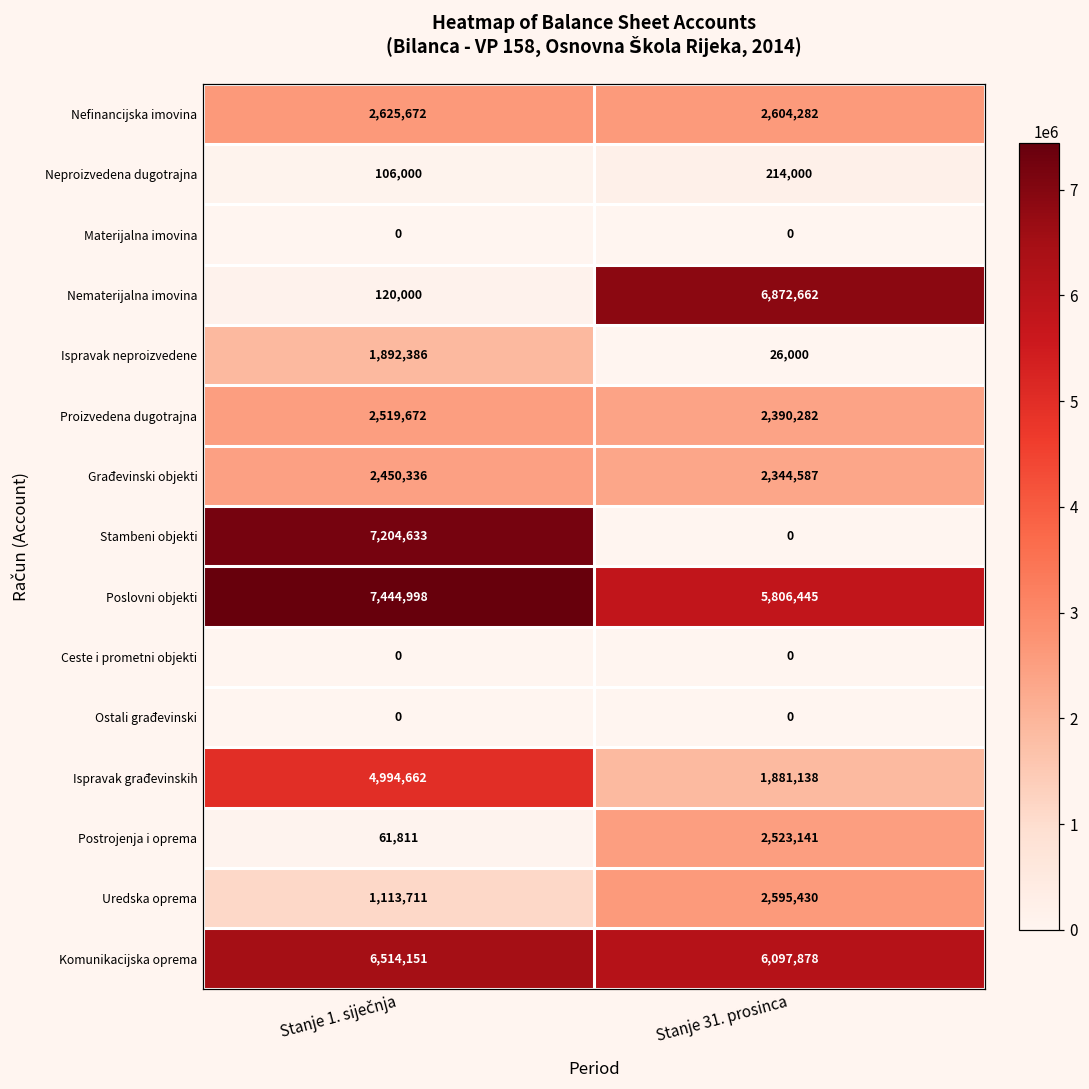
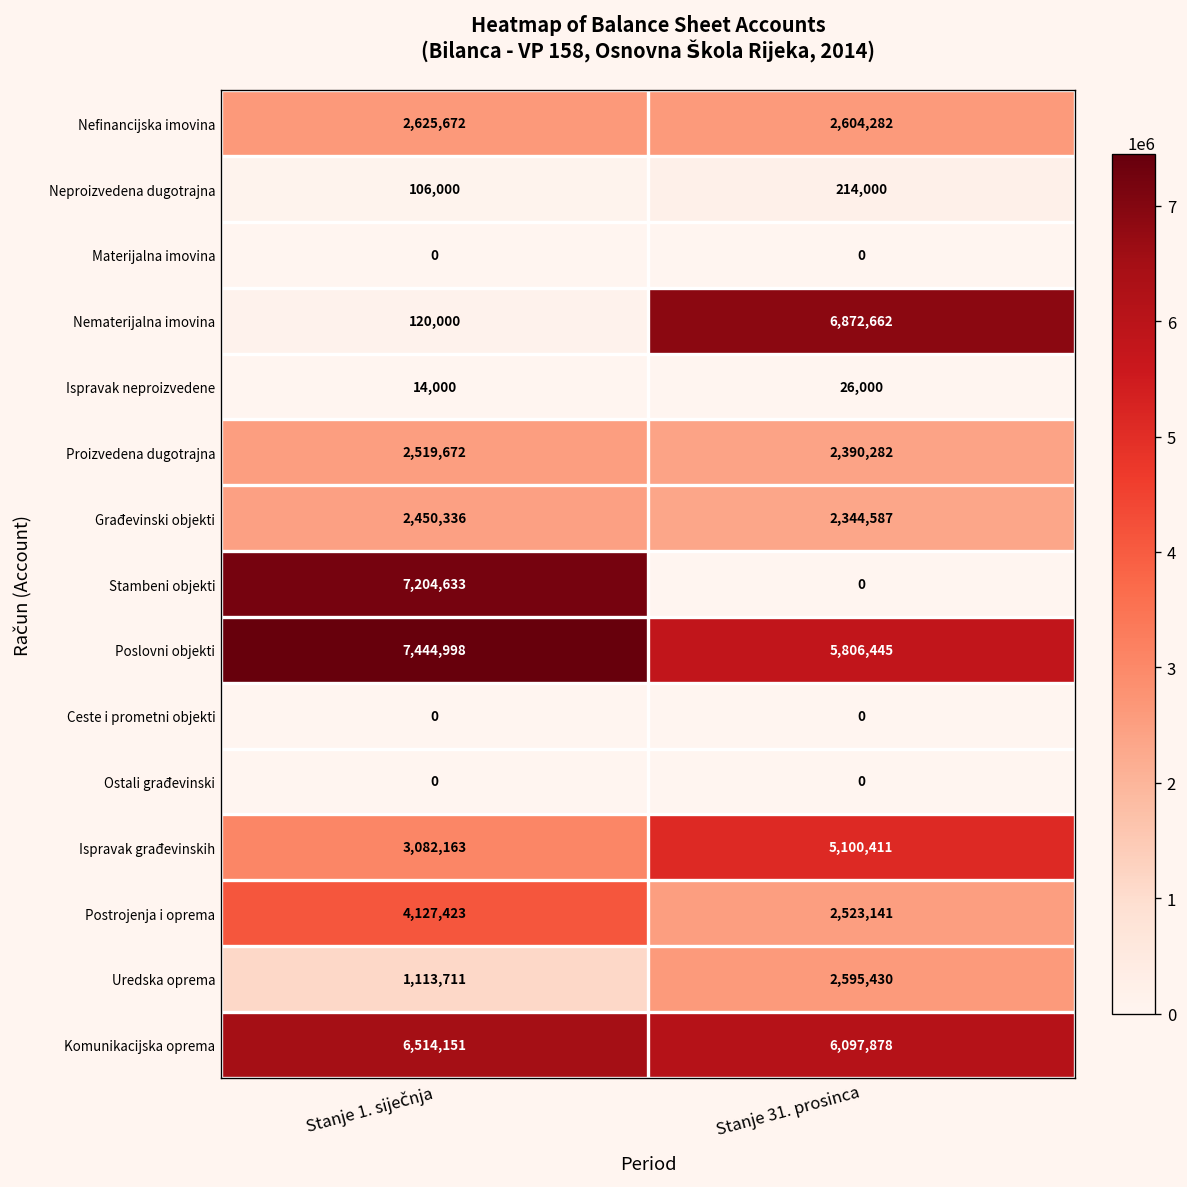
Ispravak neproizvedene, Stanje 1. siječnja: 1,892,386 -> 14,000
Ispravak građevinskih, Stanje 1. siječnja: 4,994,662 -> 3,082,163
Ispravak građevinskih, Stanje 31. prosinca: 1,881,138 -> 5,100,411
Postrojenja i oprema, Stanje 1. siječnja: 61,811 -> 4,127,423
